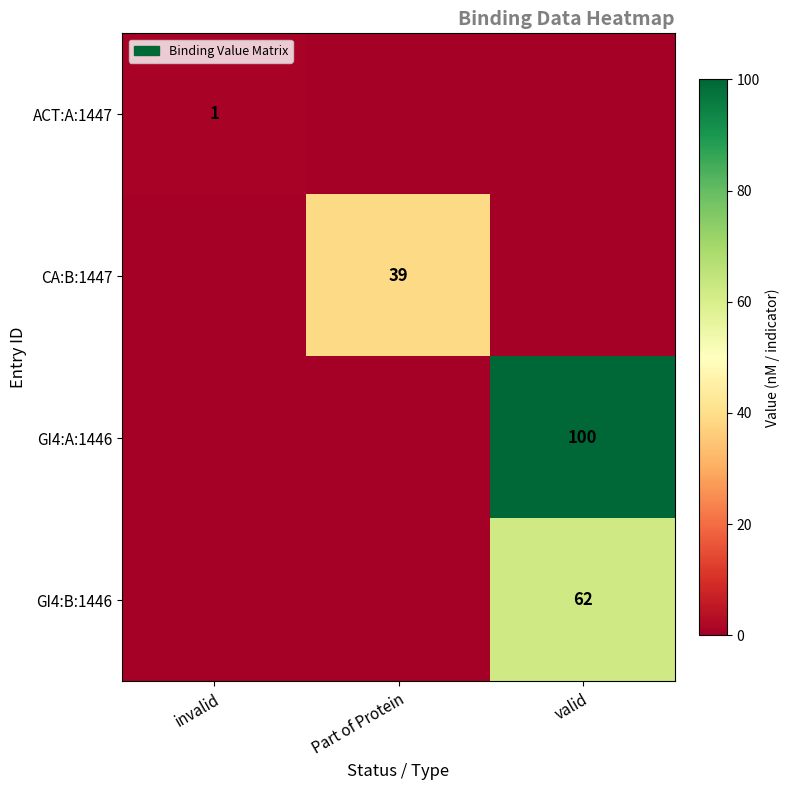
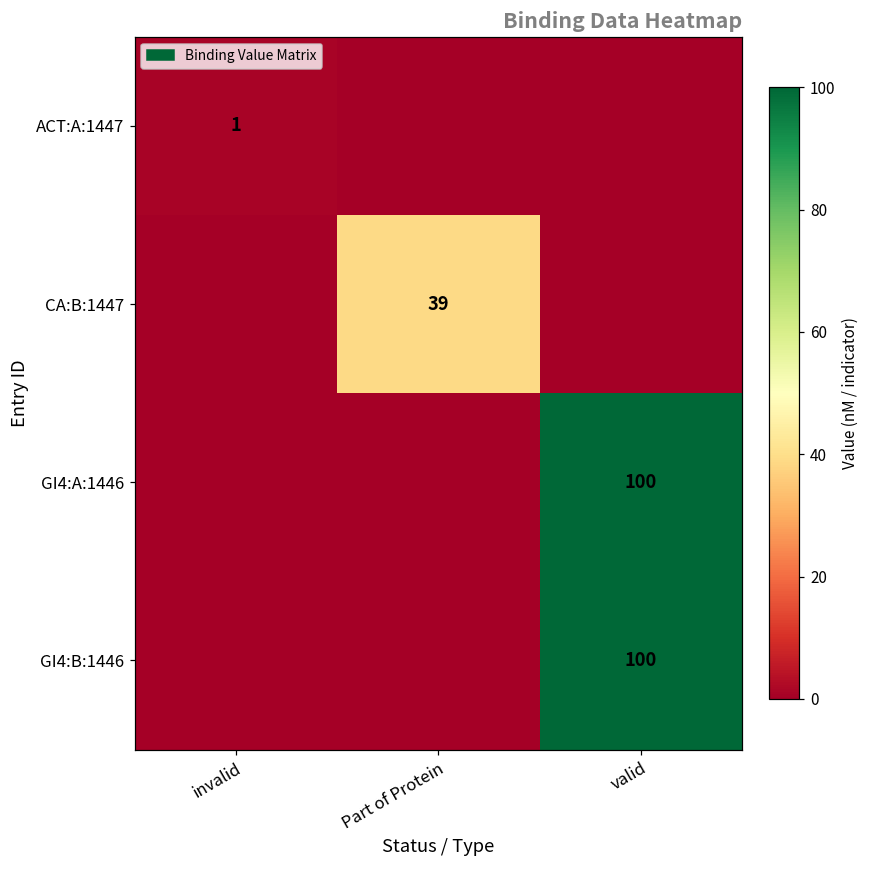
GI4:B:1446, valid: 62 -> 100
